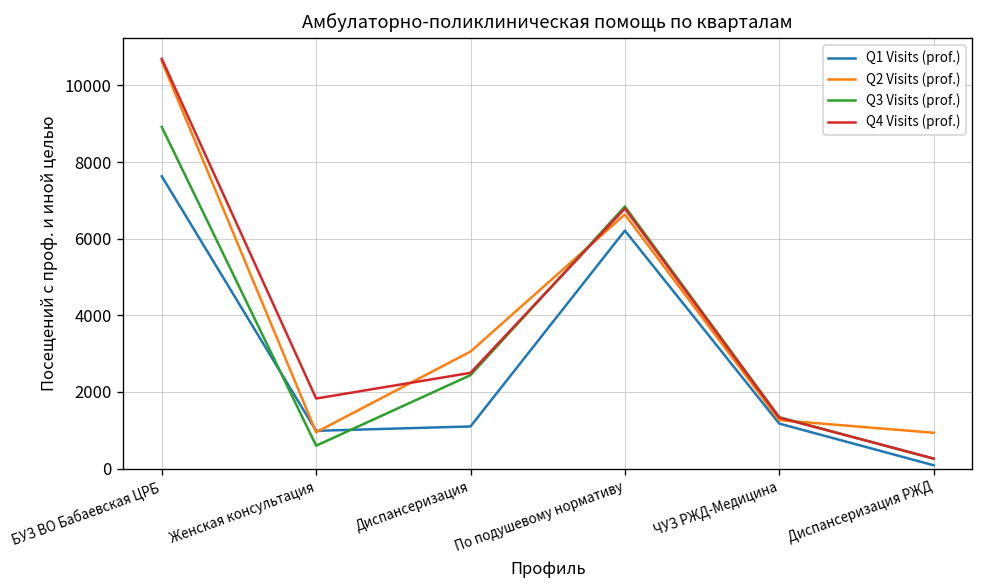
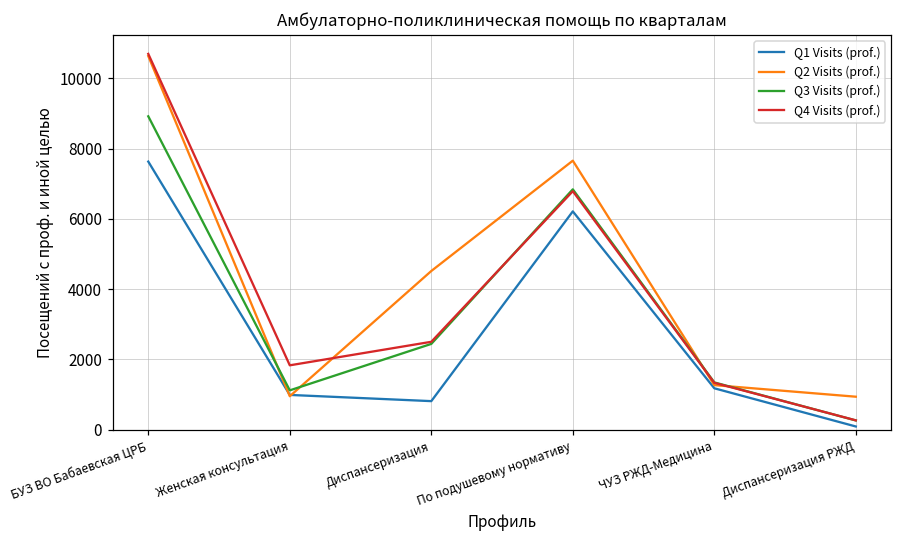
Q3 Visits (prof.), Женская консультация: 600 -> 1100
Q1 Visits (prof.), Диспансеризация: 1100 -> 800
Q2 Visits (prof.), Диспансеризация: 3100 -> 4500
Q2 Visits (prof.), По подушевому нормативу: 6600 -> 7700
